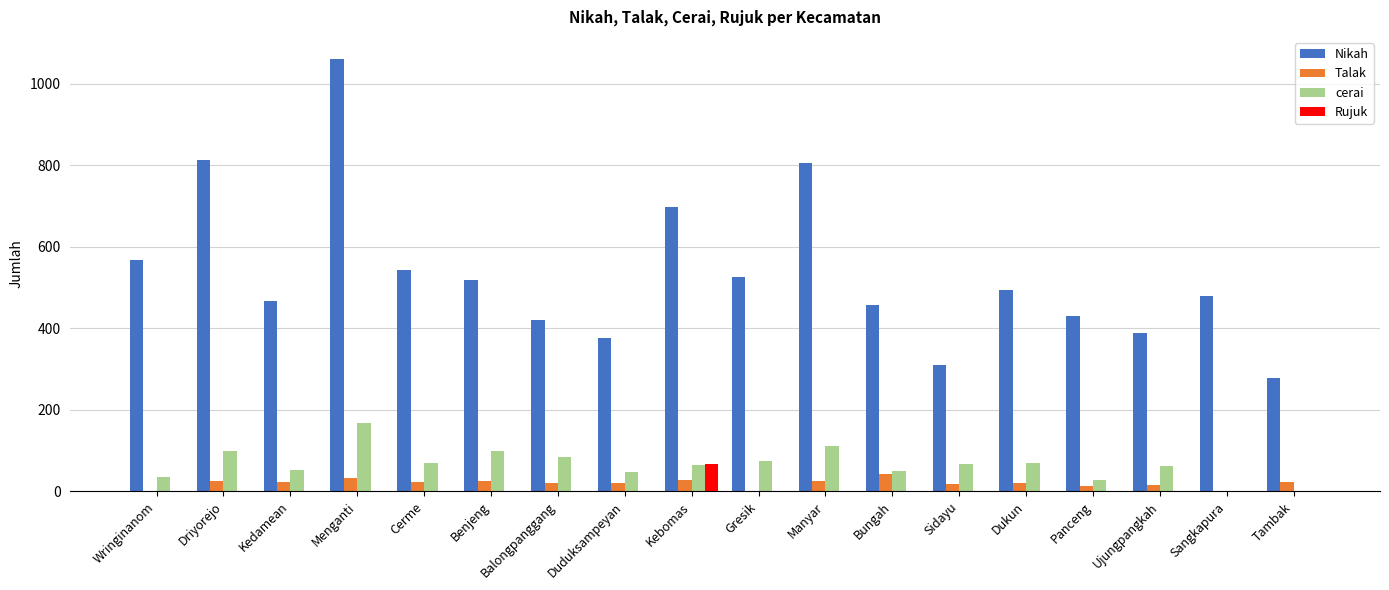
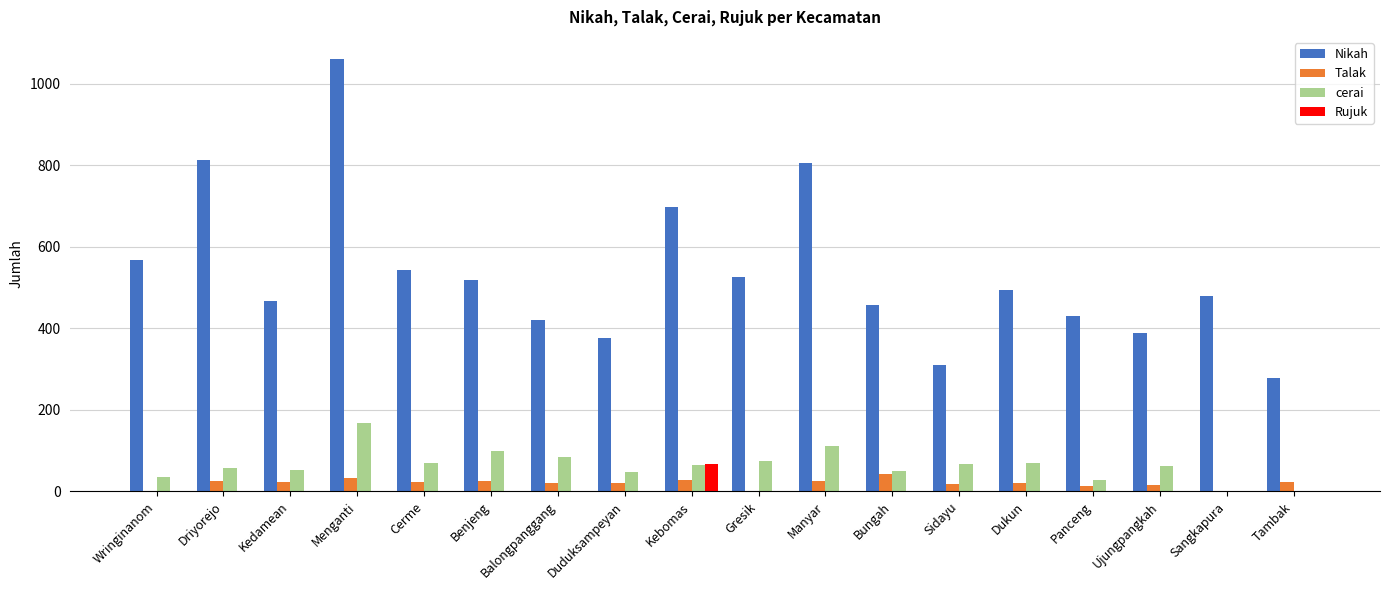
cerai, Driyorejo: 100 -> 60
